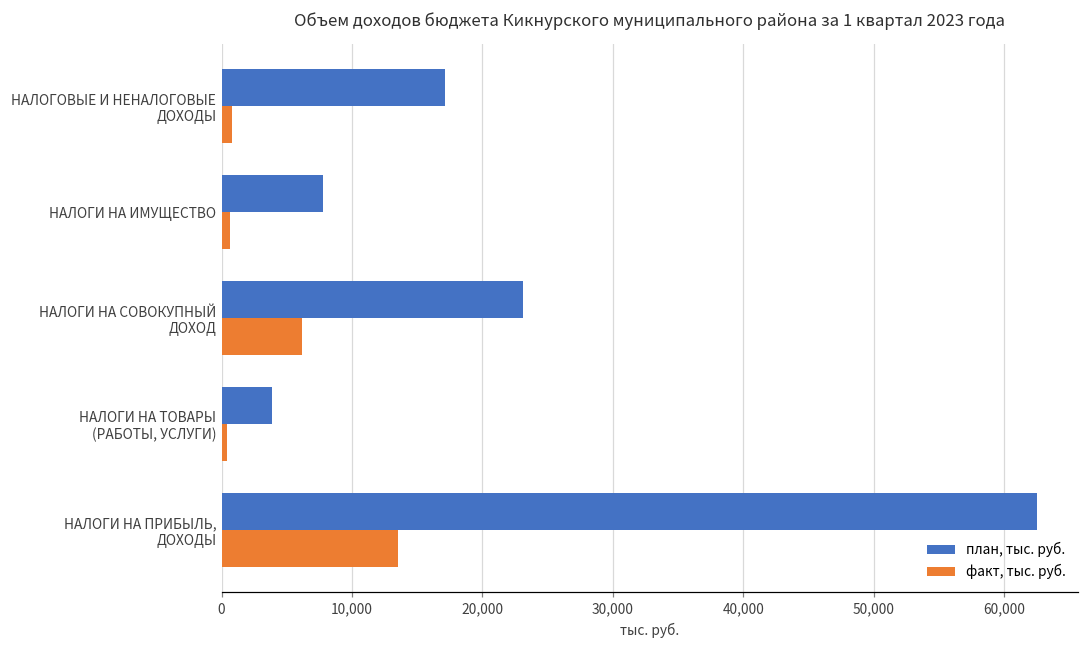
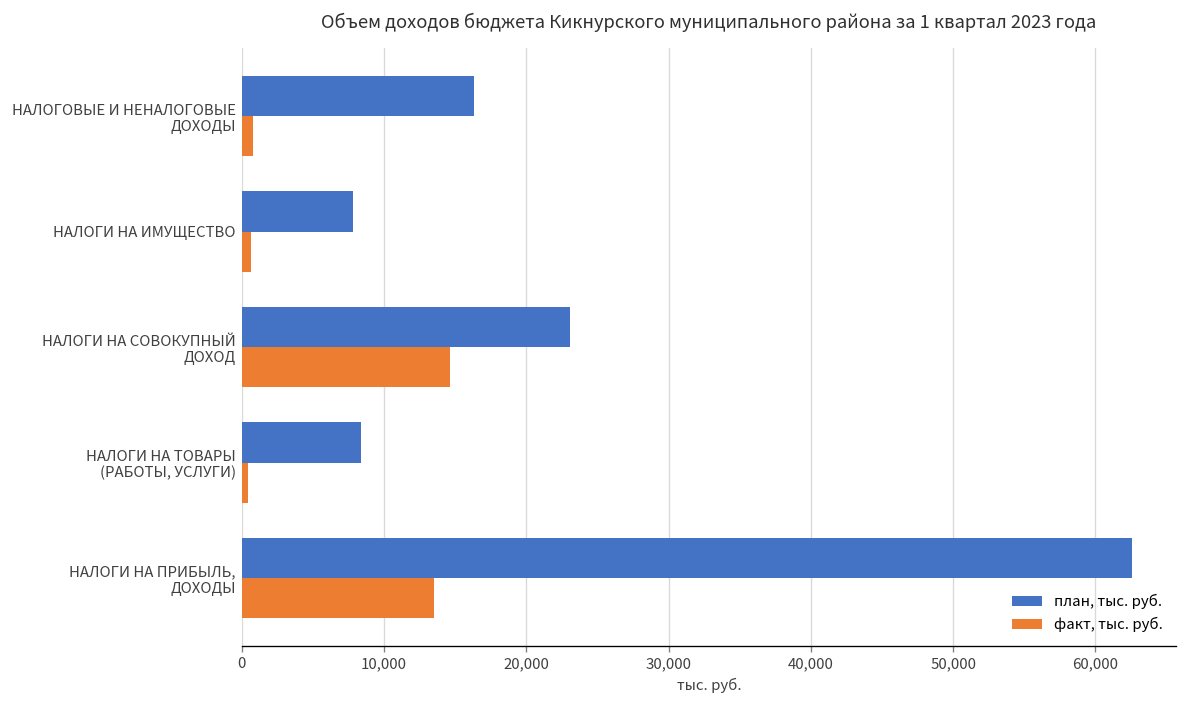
план, тыс. руб., НАЛОГОВЫЕ И НЕНАЛОГОВЫЕ ДОХОДЫ: 17,100 -> 16,300
факт, тыс. руб., НАЛОГИ НА СОВОКУПНЫЙ ДОХОД: 6,200 -> 14,600
план, тыс. руб., НАЛОГИ НА ТОВАРЫ (РАБОТЫ, УСЛУГИ): 3,900 -> 8,400
